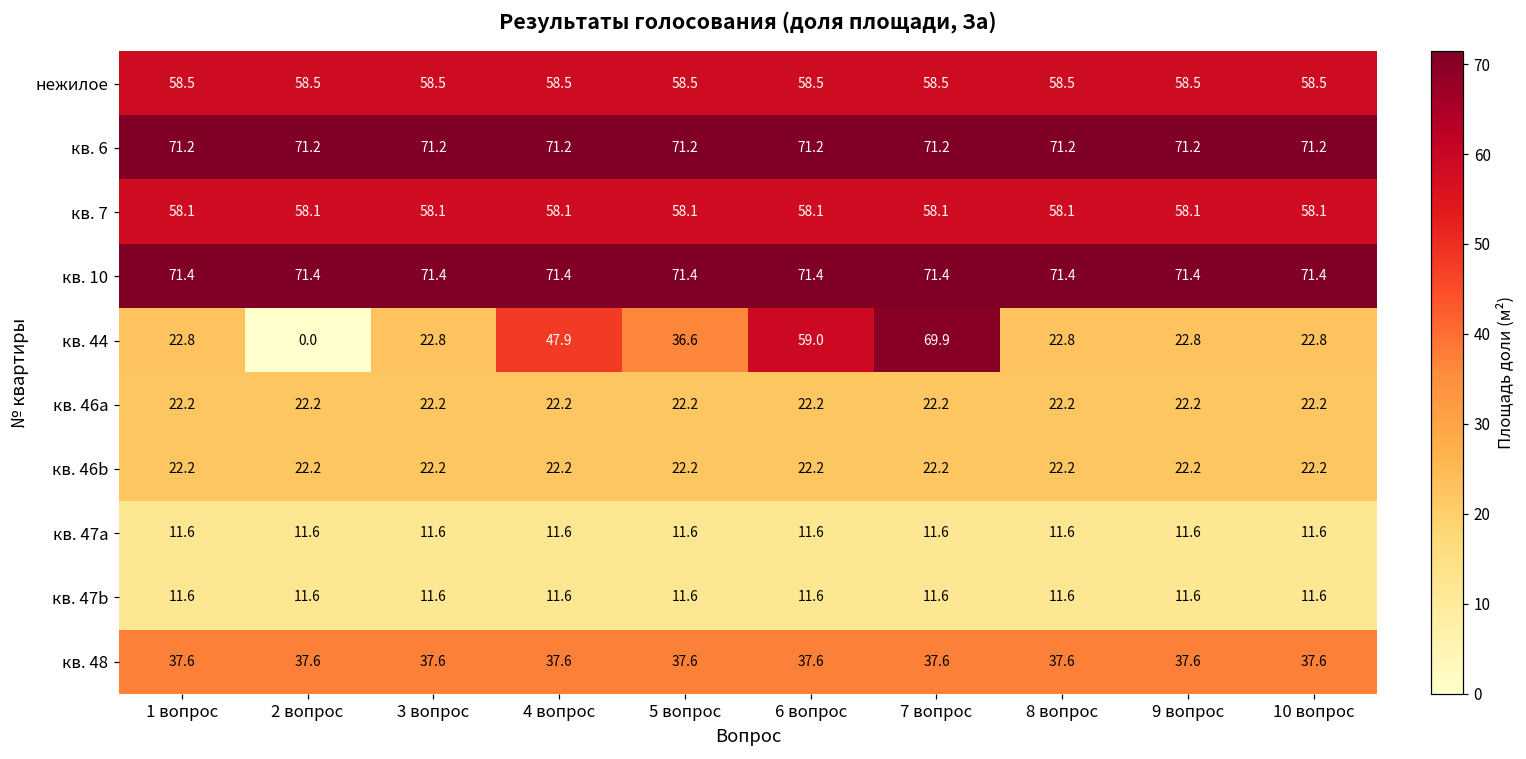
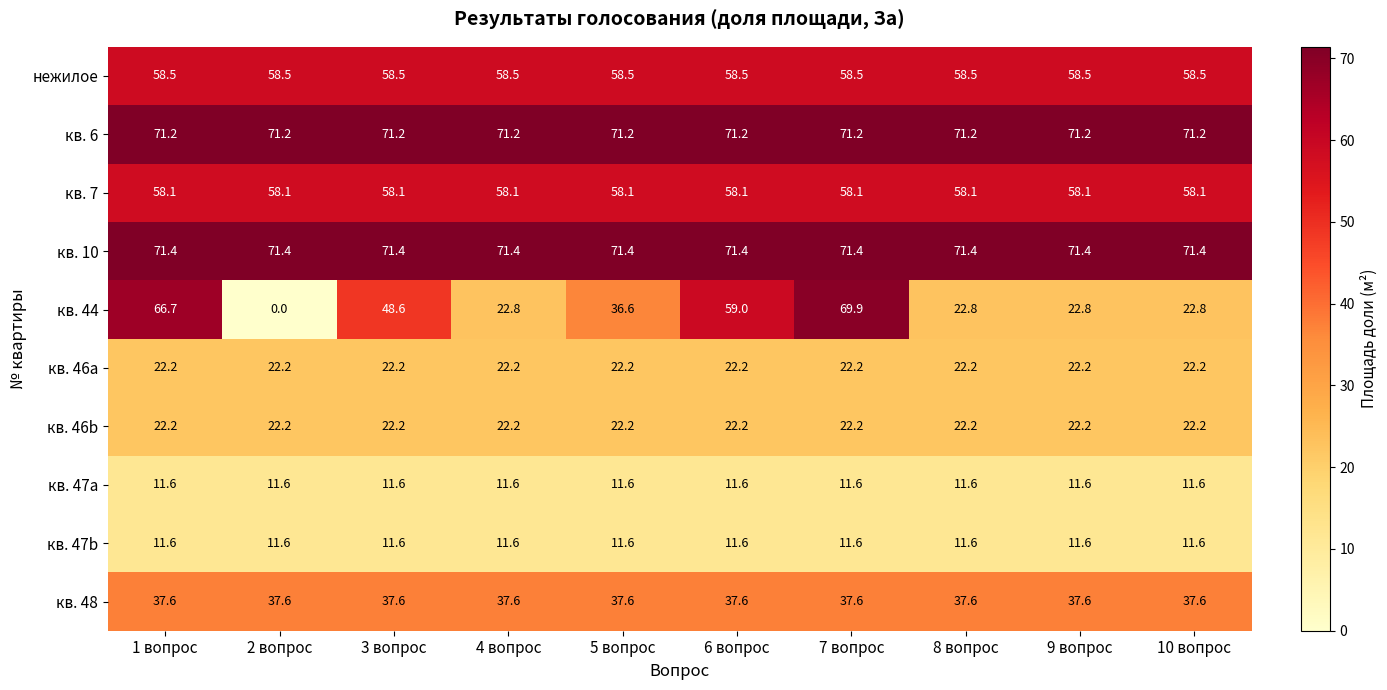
кв. 44, 1 вопрос: 22.8 -> 66.7
кв. 44, 3 вопрос: 22.8 -> 48.6
кв. 44, 4 вопрос: 47.9 -> 22.8
